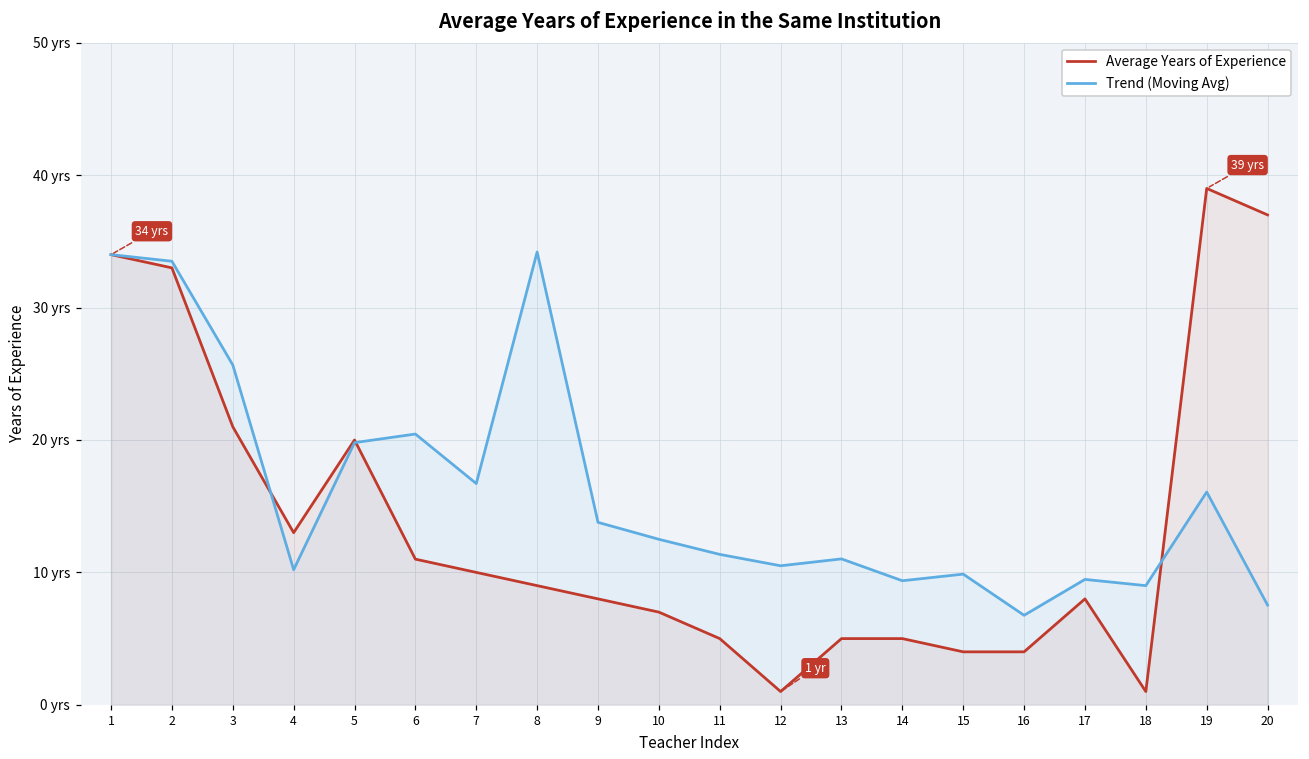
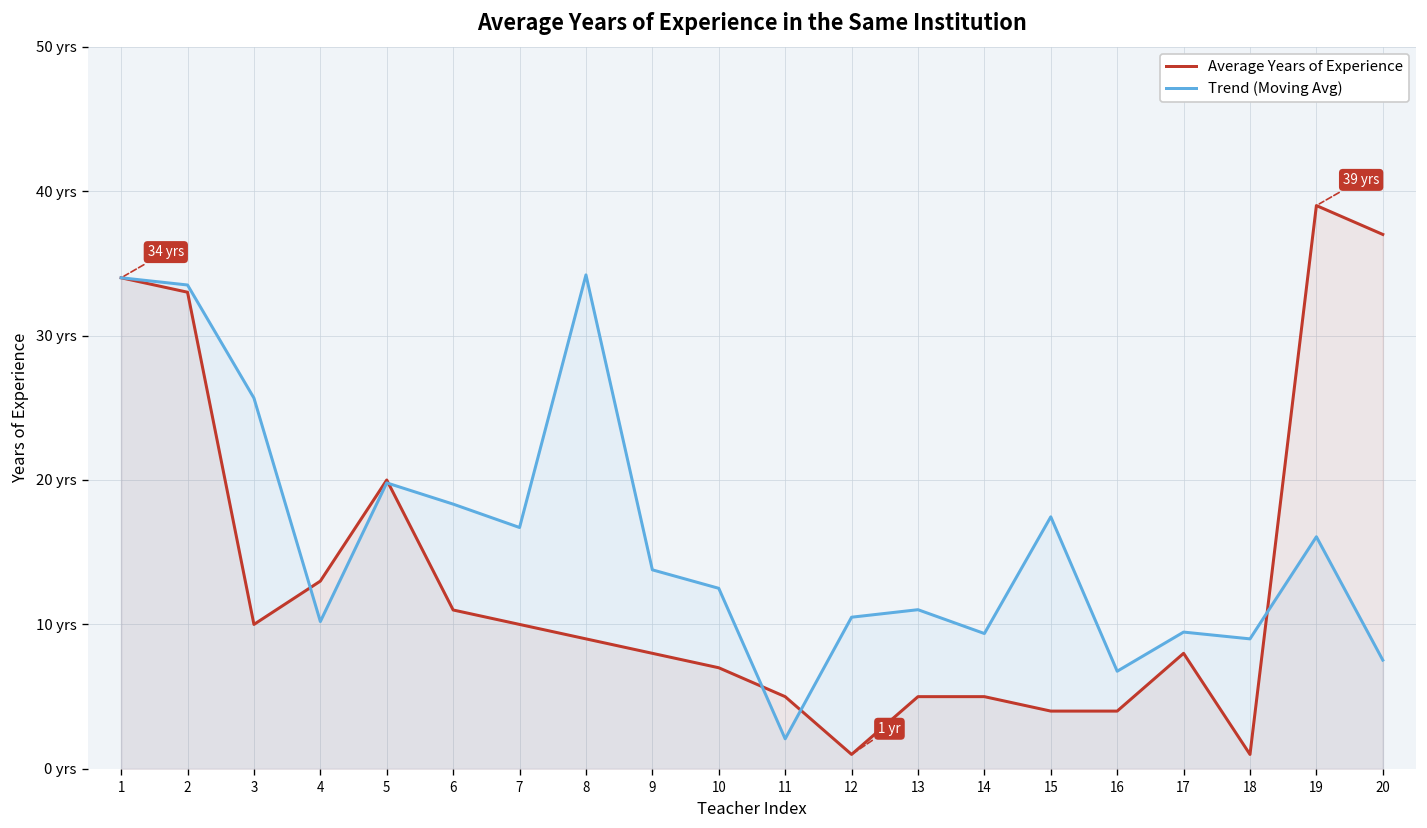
Average Years of Experience, 3: 21 yrs -> 10 yrs
Trend (Moving Avg), 6: 20.5 yrs -> 18.3 yrs
Trend (Moving Avg), 11: 11.4 yrs -> 2.1 yrs
Trend (Moving Avg), 15: 9.9 yrs -> 17.5 yrs
